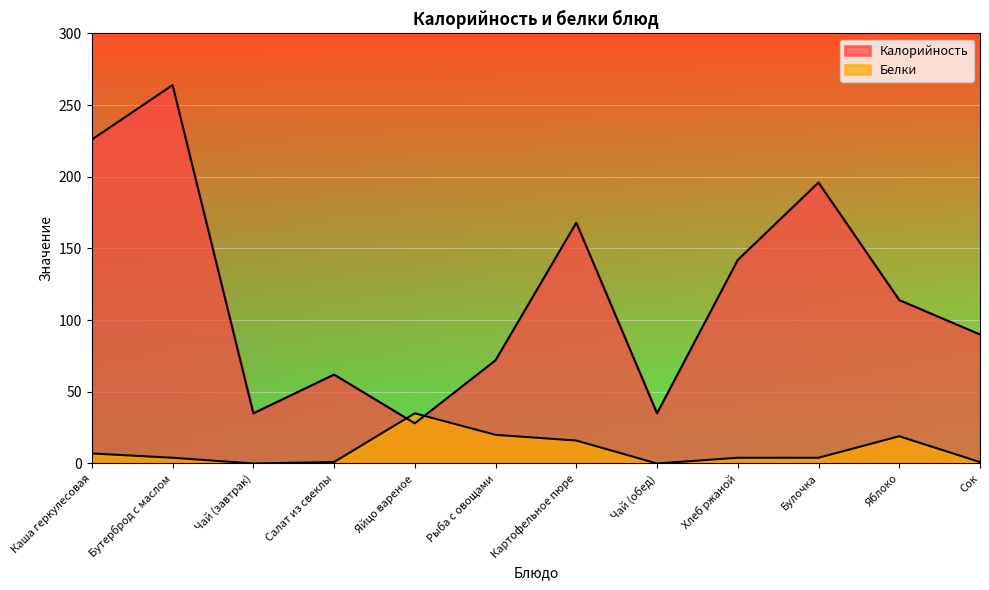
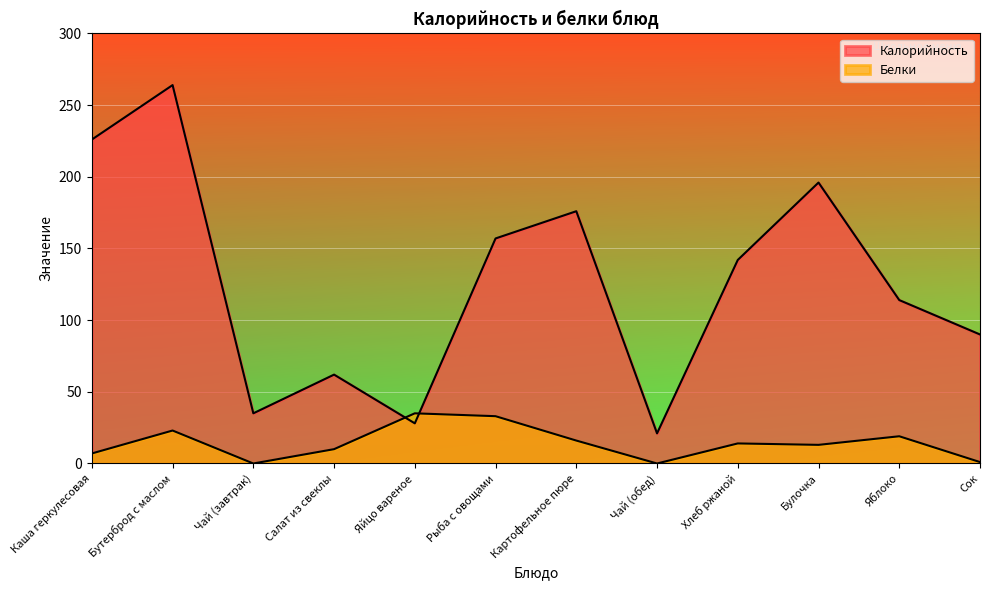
Белки, Бутерброд с маслом: 4 -> 23
Белки, Салат из свеклы: 1 -> 10
Калорийность, Рыба с овощами: 72 -> 157
Белки, Рыба с овощами: 20 -> 33
Калорийность, Картофельное пюре: 168 -> 176
Калорийность, Чай (обед): 35 -> 21
Белки, Хлеб ржаной: 4 -> 14
Белки, Булочка: 4 -> 13
